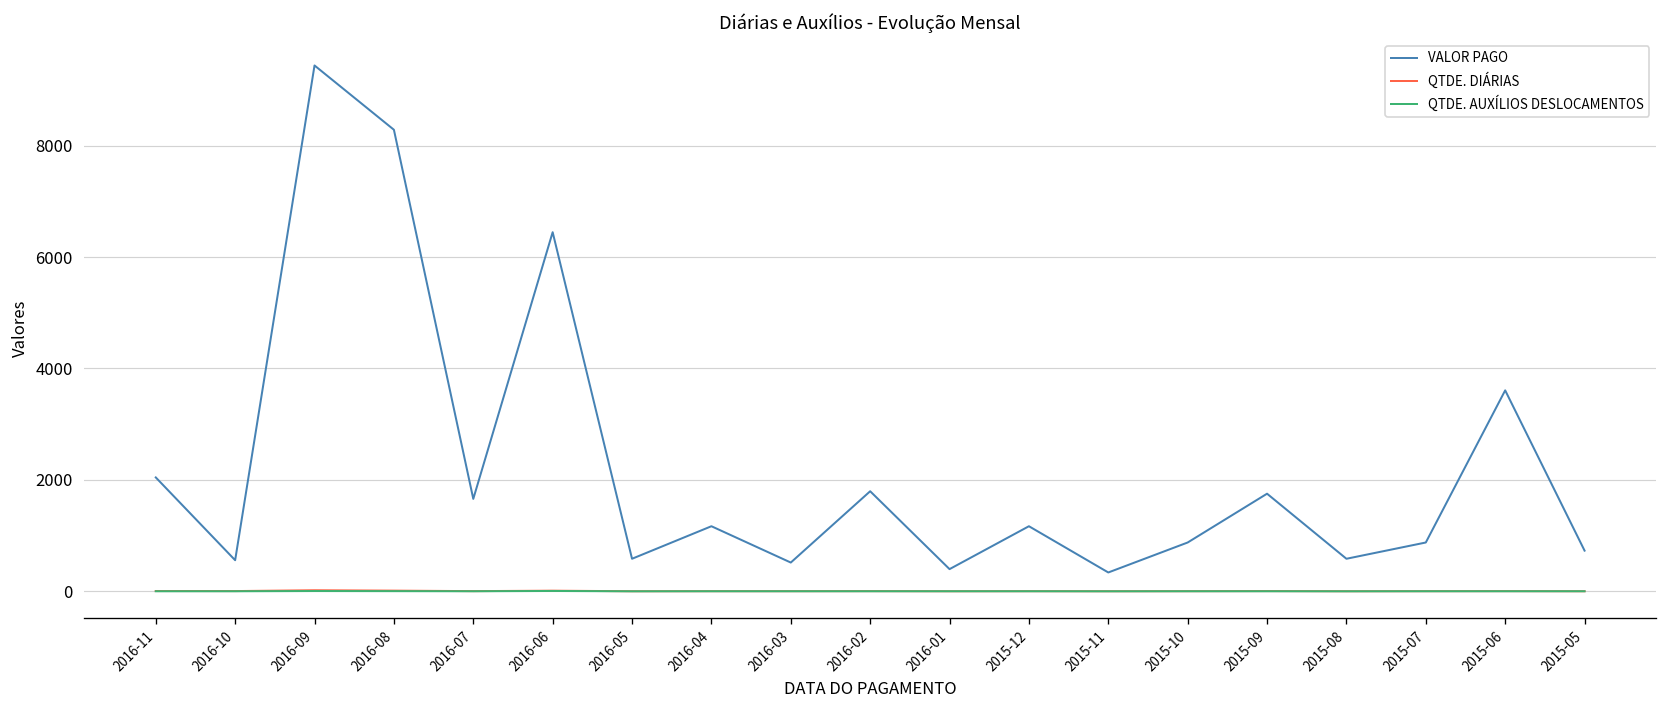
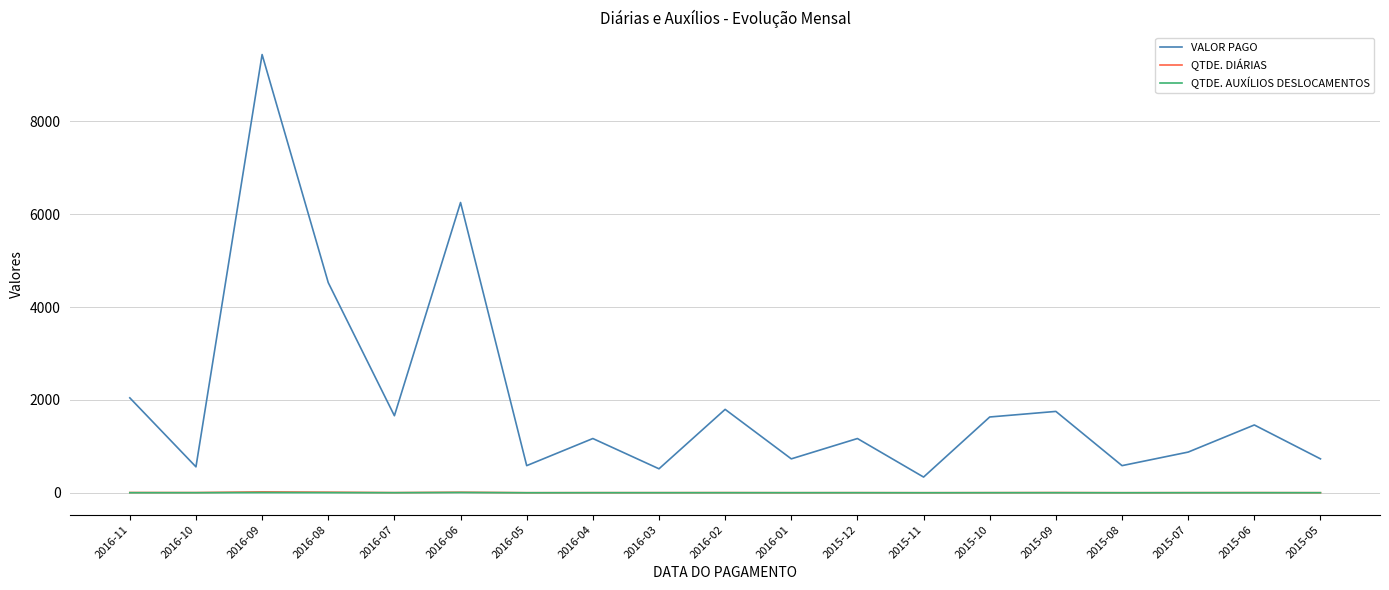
VALOR PAGO, 2016-08: 8300 -> 4500
VALOR PAGO, 2016-06: 6400 -> 6300
VALOR PAGO, 2016-01: 400 -> 700
VALOR PAGO, 2015-10: 900 -> 1600
VALOR PAGO, 2015-06: 3600 -> 1500
